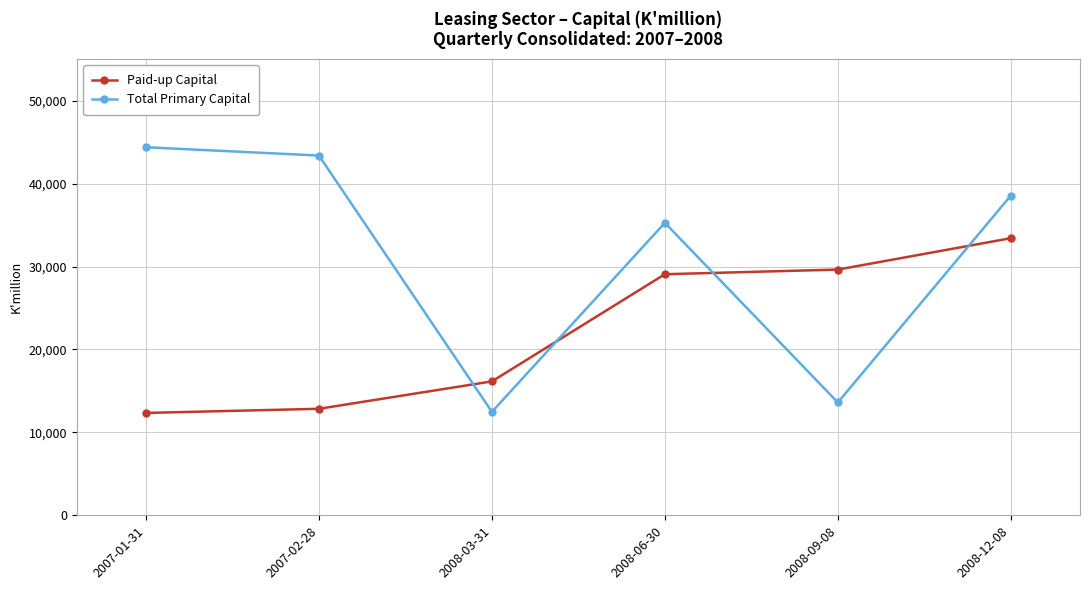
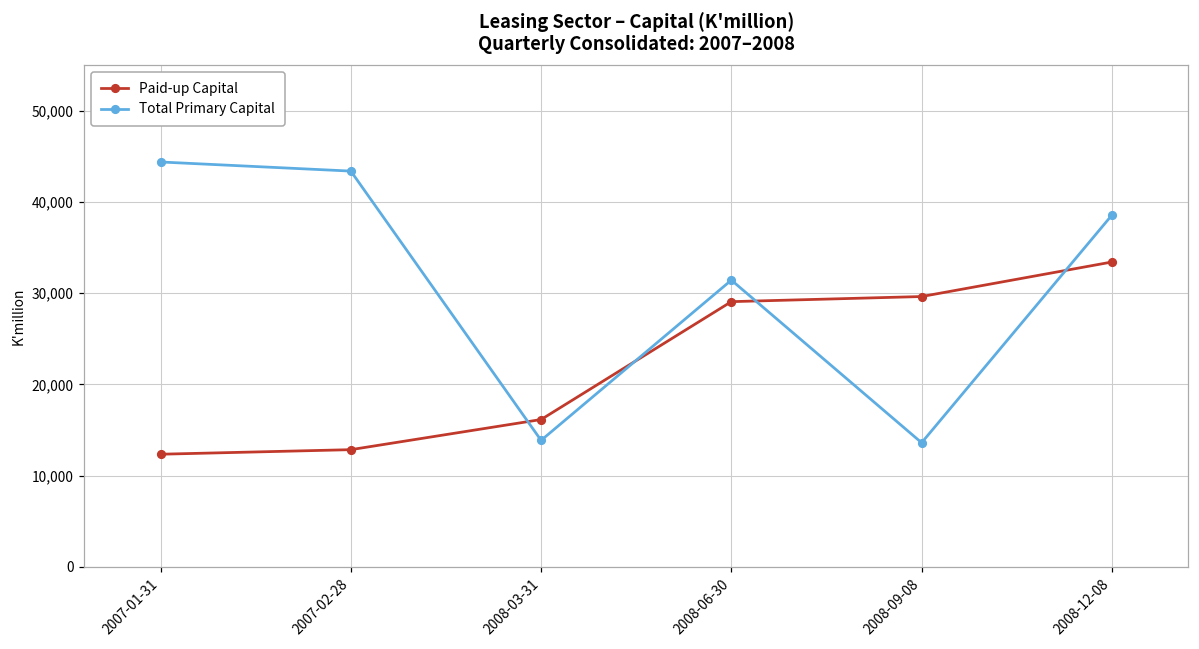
Total Primary Capital, 2008-03-31: 12,000 -> 14,000
Total Primary Capital, 2008-06-30: 35,000 -> 31,000
